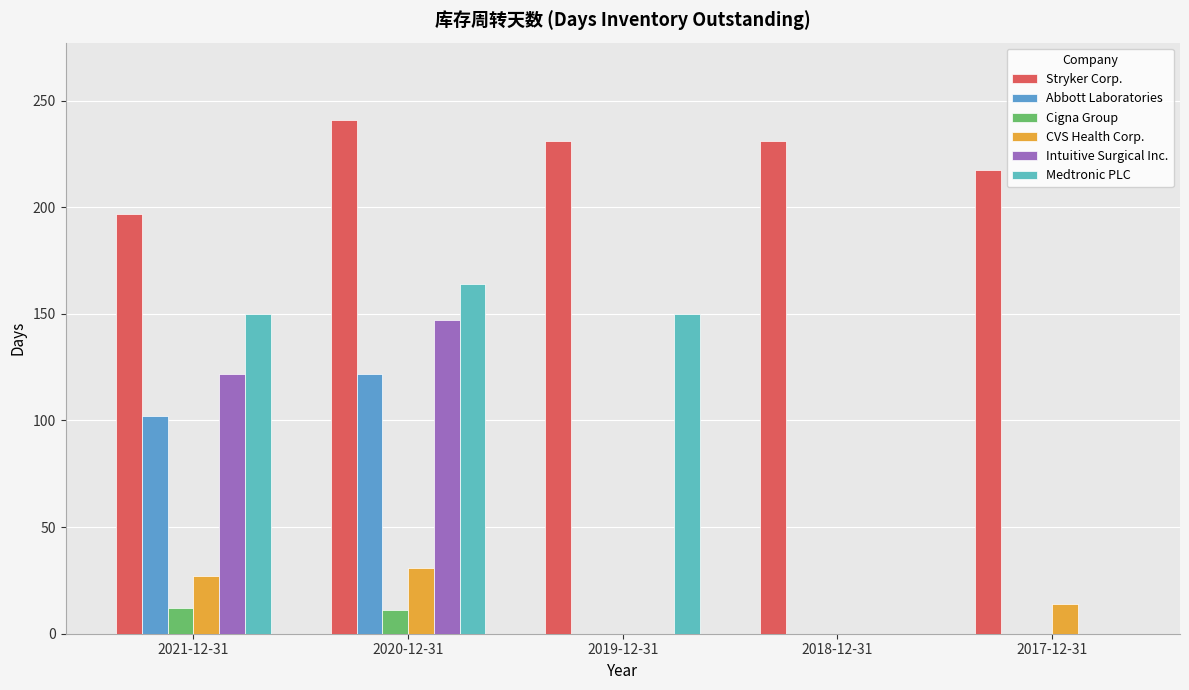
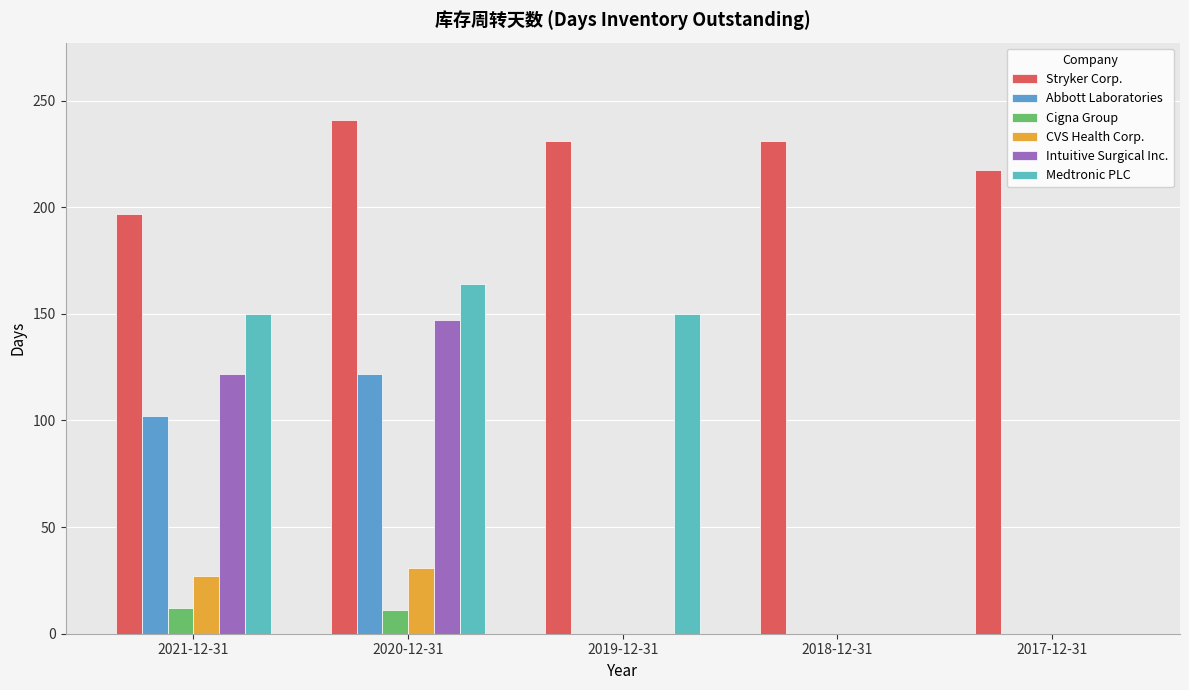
CVS Health Corp., 2017-12-31: 14 -> 0
